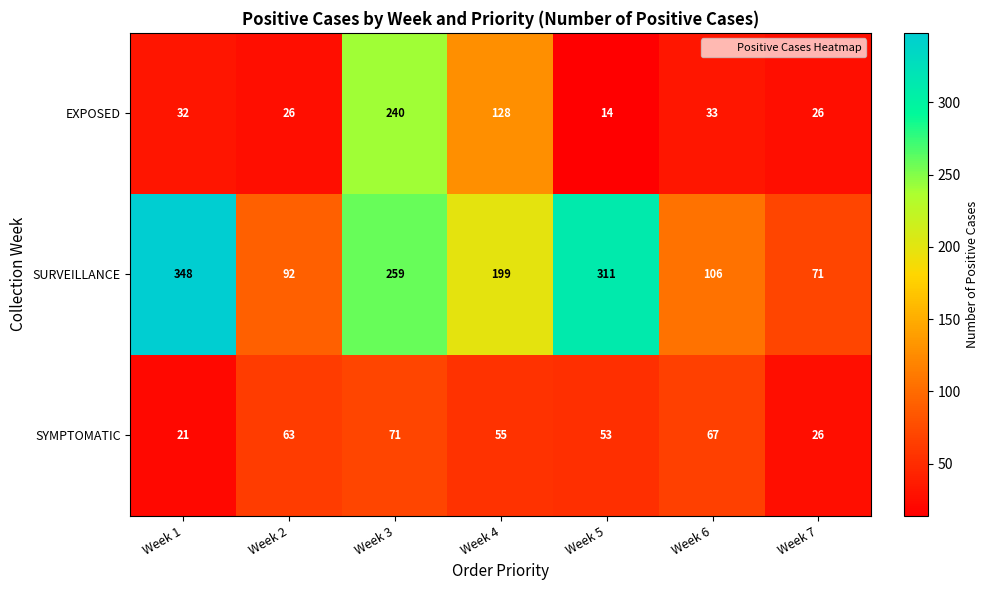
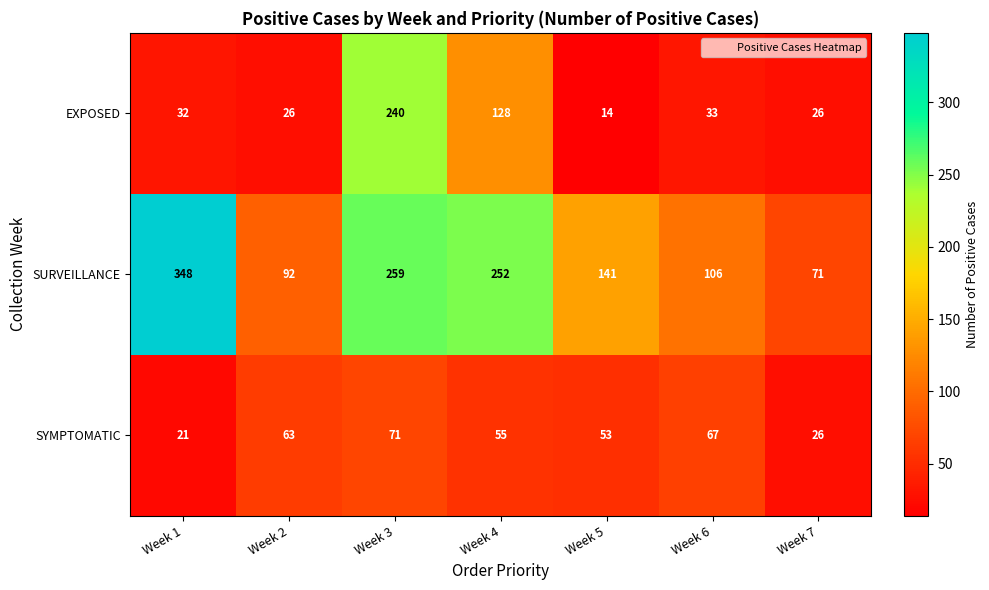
SURVEILLANCE, Week 4: 199 -> 252
SURVEILLANCE, Week 5: 311 -> 141
